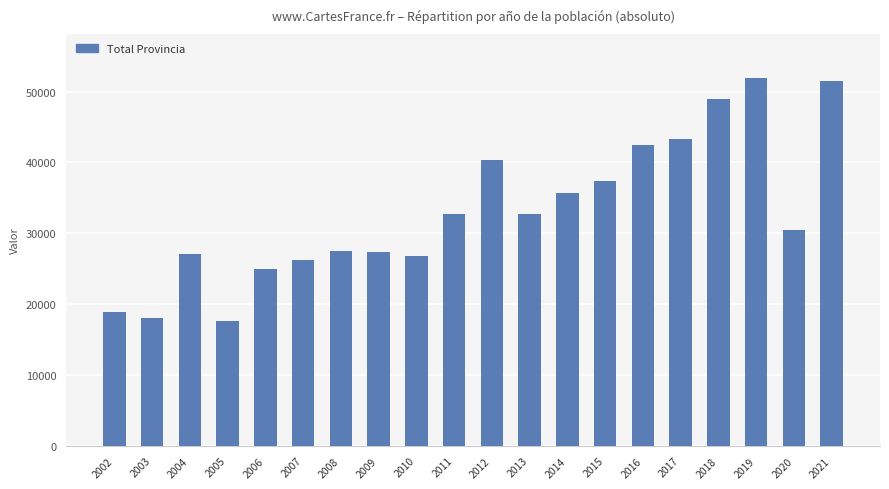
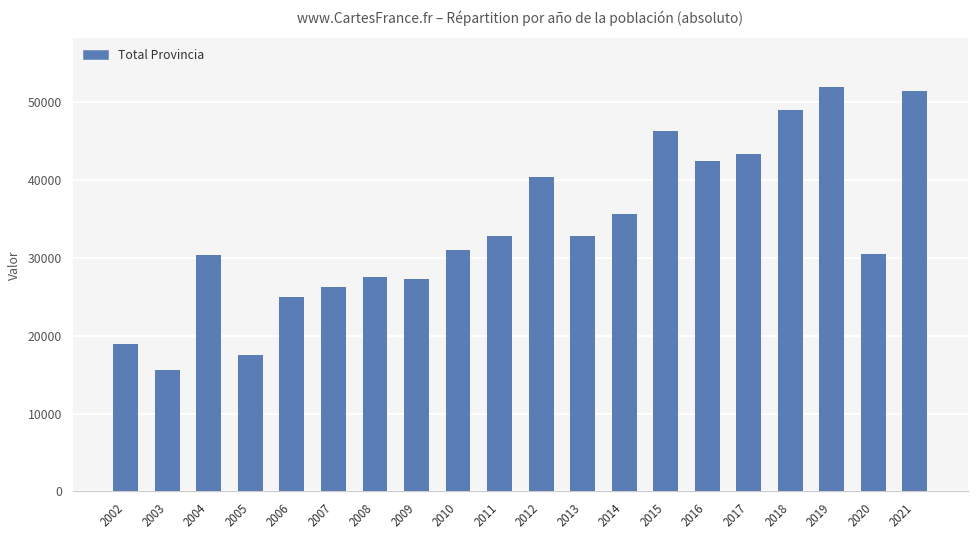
2003: 18000 -> 16000
2004: 27000 -> 30000
2010: 27000 -> 31000
2015: 37000 -> 46000
